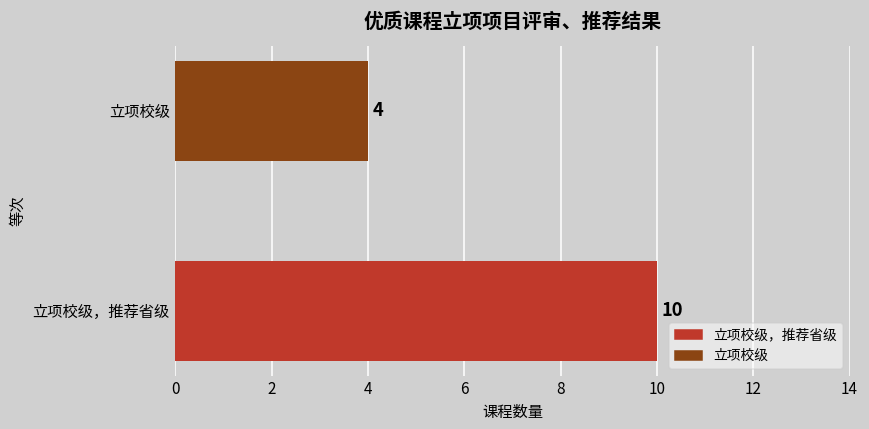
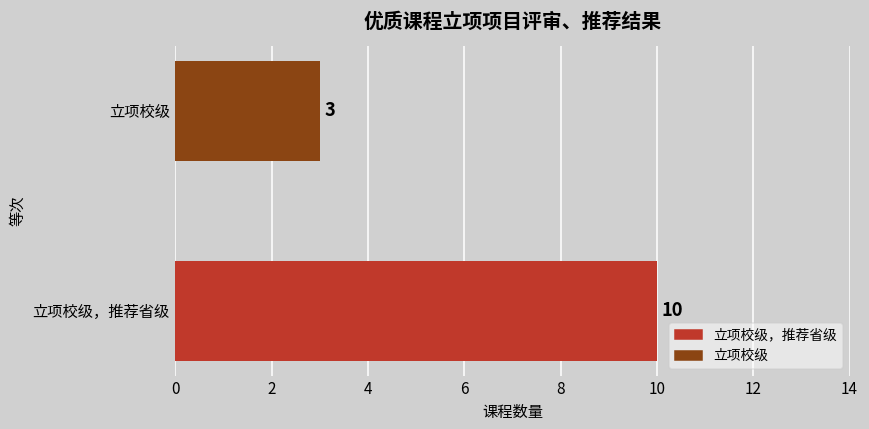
立项校级: 4 -> 3
